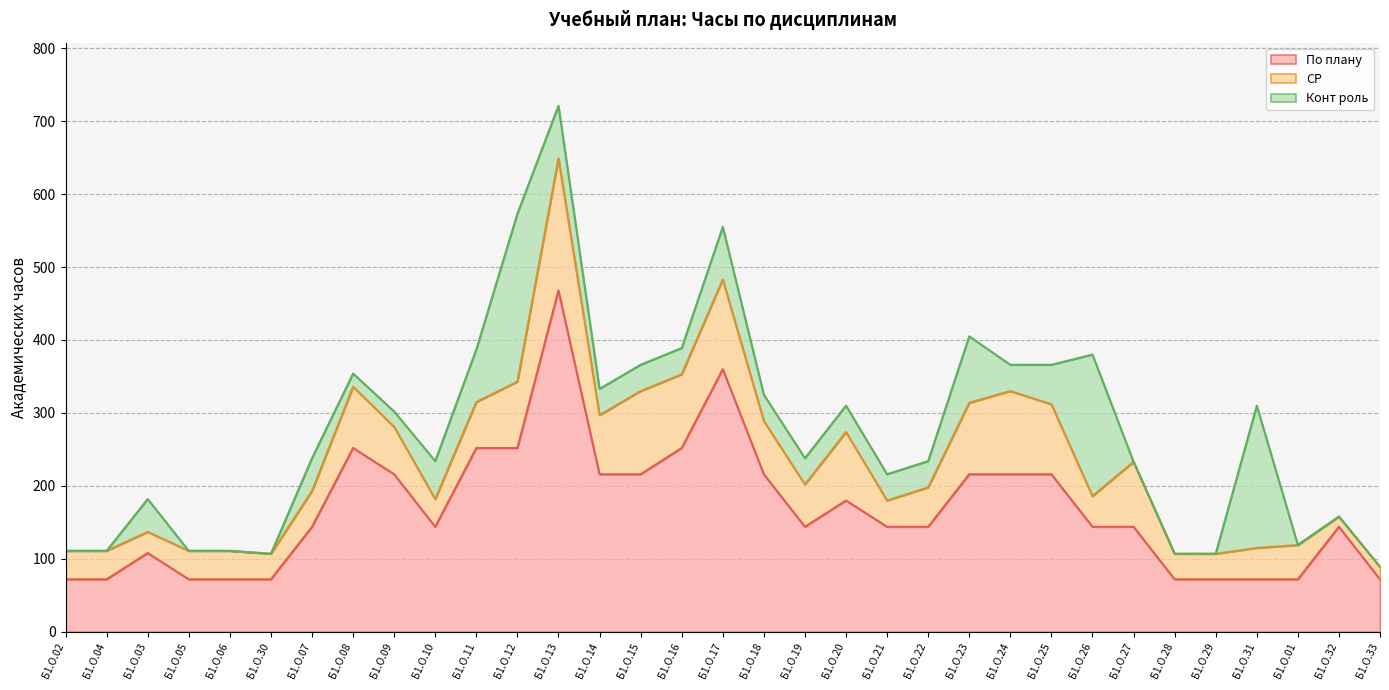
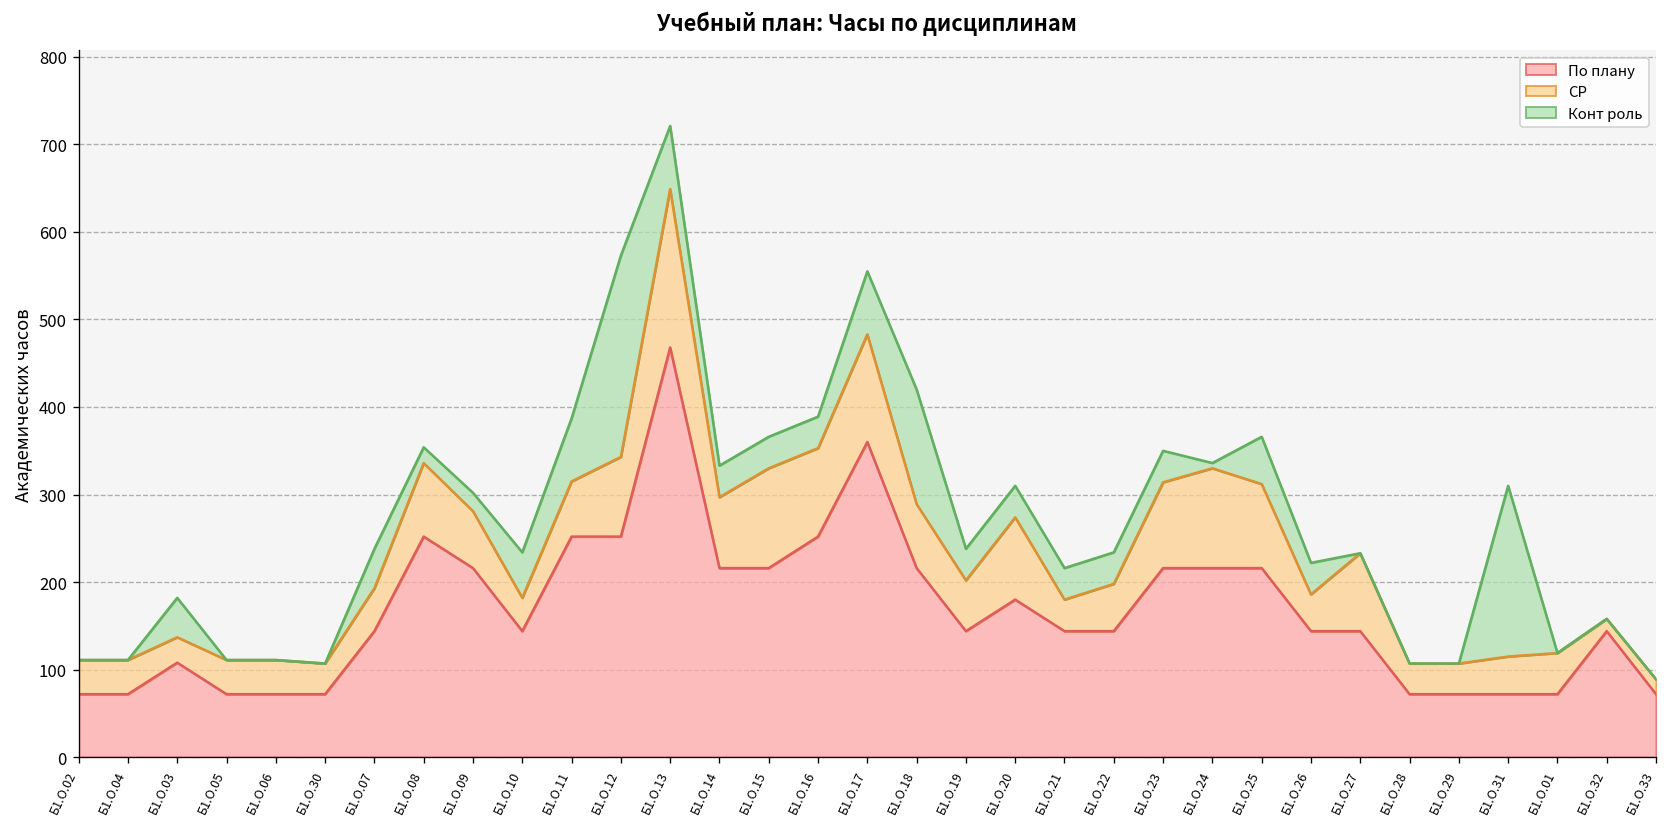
Конт роль, Б1.О.18: 40 -> 130
Конт роль, Б1.О.23: 90 -> 40
Конт роль, Б1.О.24: 40 -> 10
Конт роль, Б1.О.26: 190 -> 40
